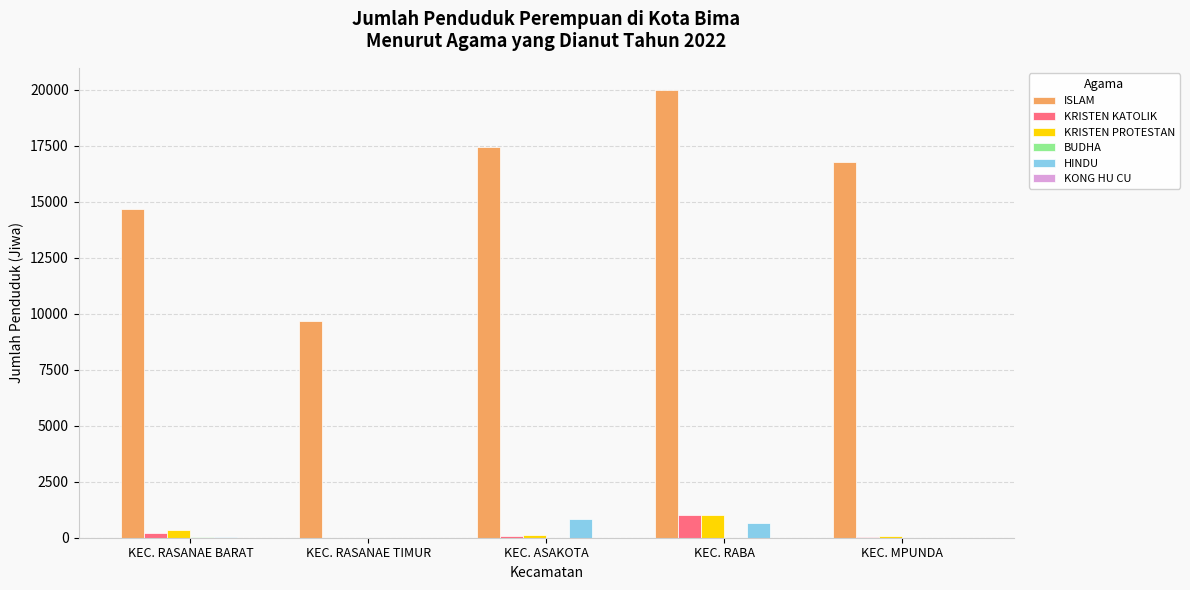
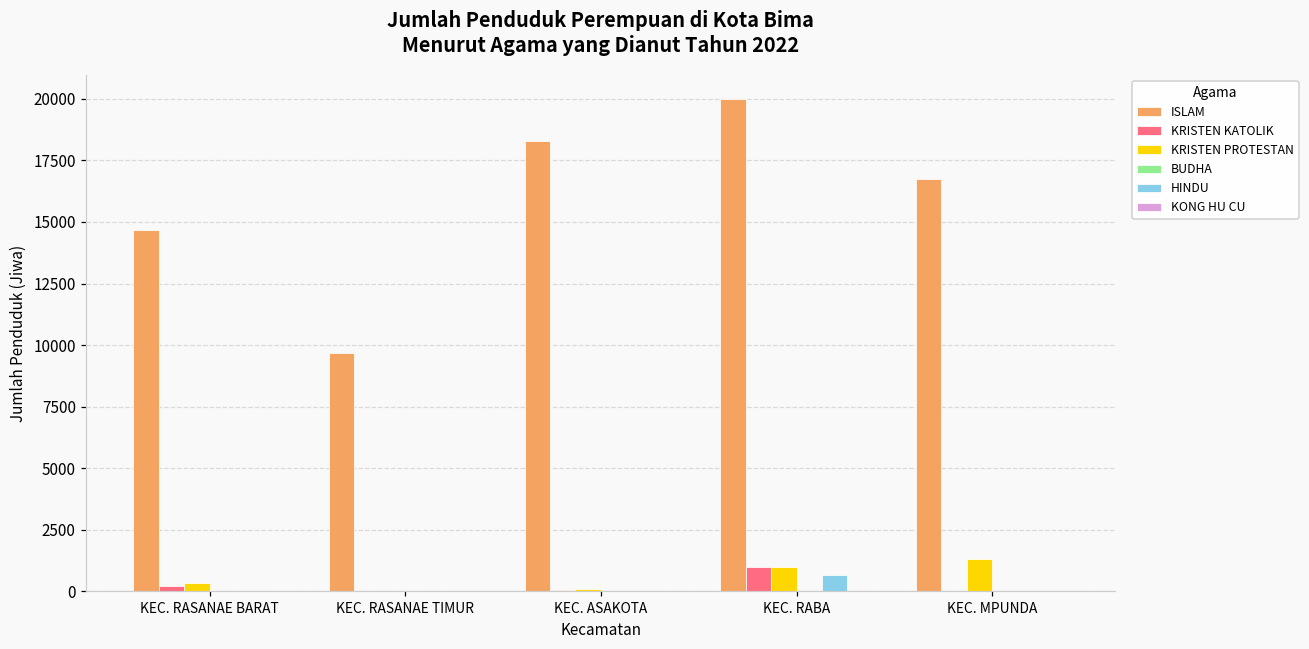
ISLAM, KEC. ASAKOTA: 17400 -> 18300
HINDU, KEC. ASAKOTA: 800 -> 0
KRISTEN PROTESTAN, KEC. MPUNDA: 100 -> 1300
